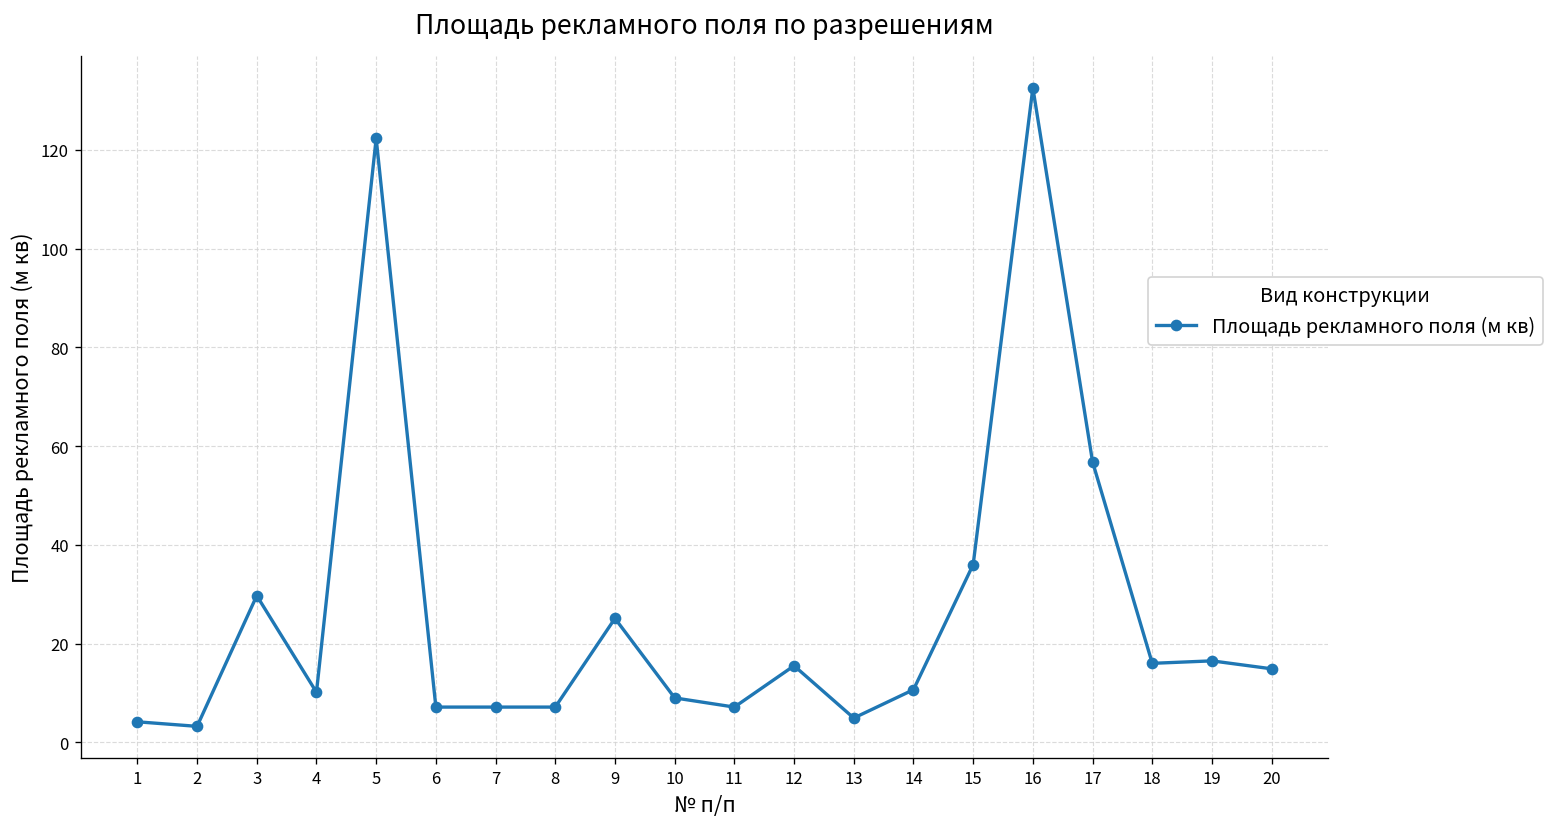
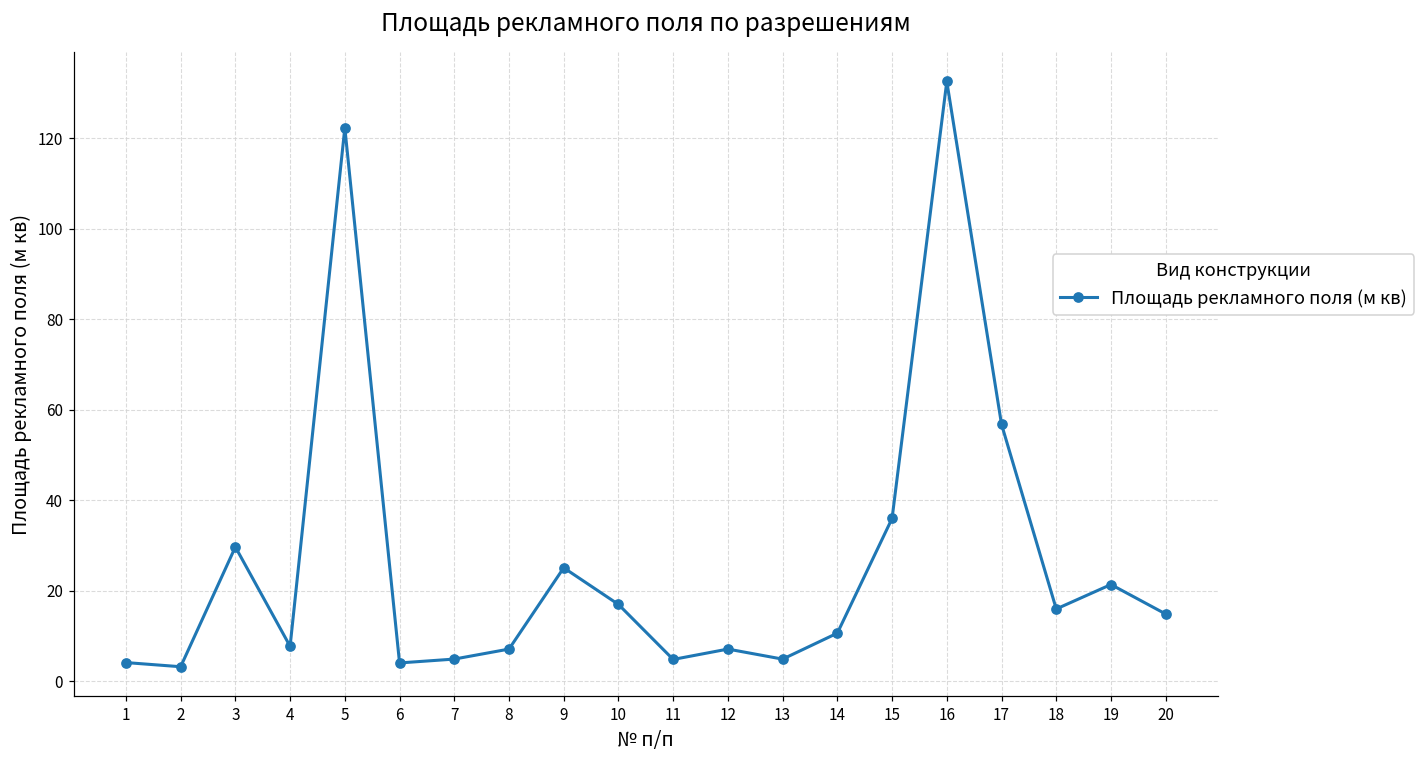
4: 10 -> 8
6: 7 -> 4
7: 7 -> 5
10: 9 -> 17
11: 7 -> 5
12: 16 -> 7
19: 17 -> 21
